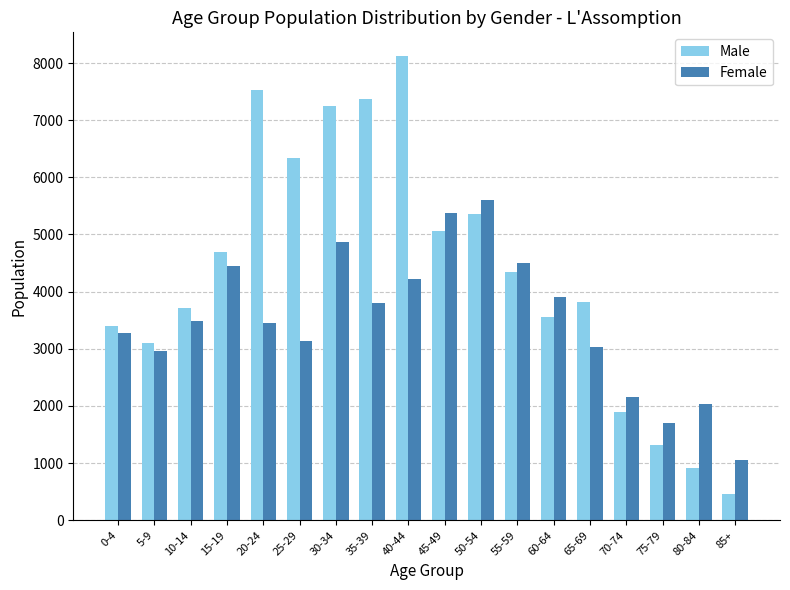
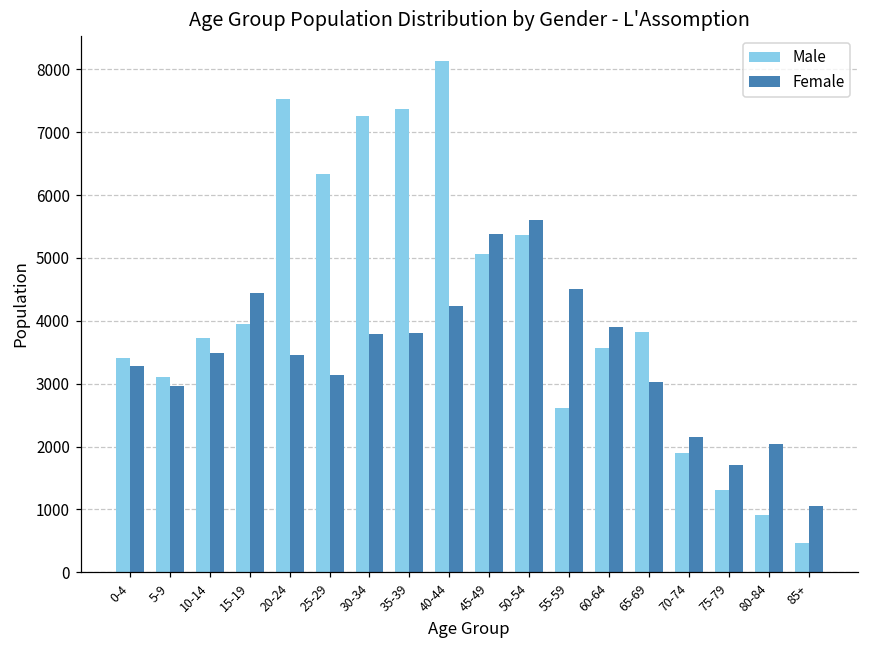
Male, 15-19: 4700 -> 4000
Female, 30-34: 4900 -> 3800
Male, 55-59: 4300 -> 2600
